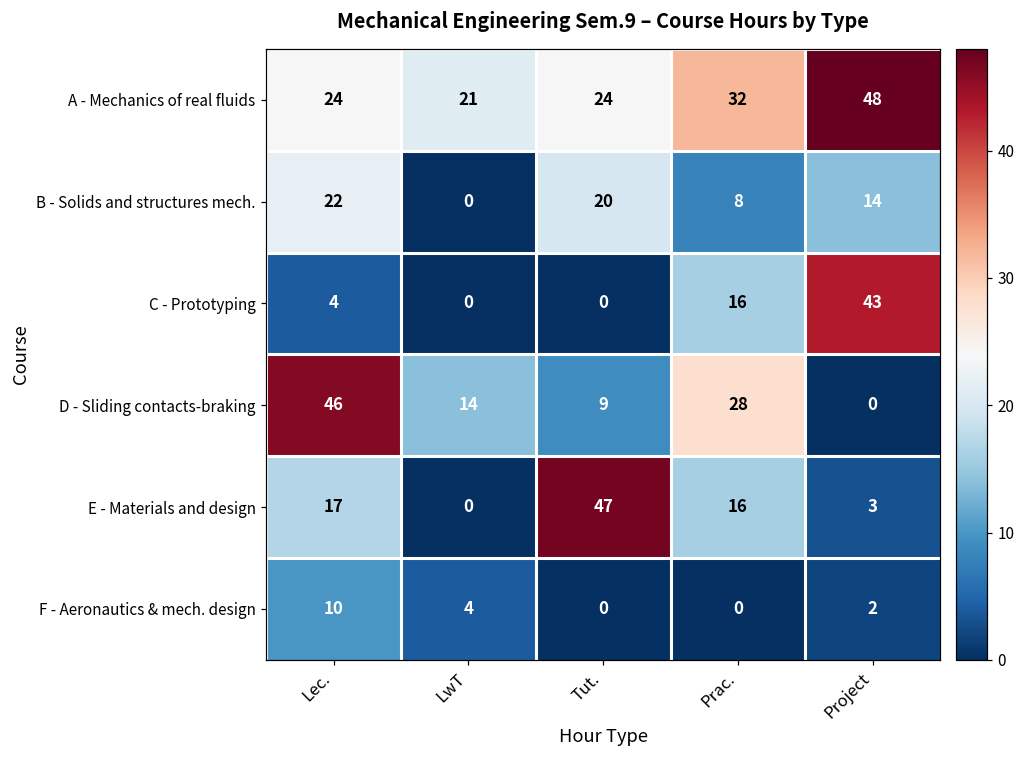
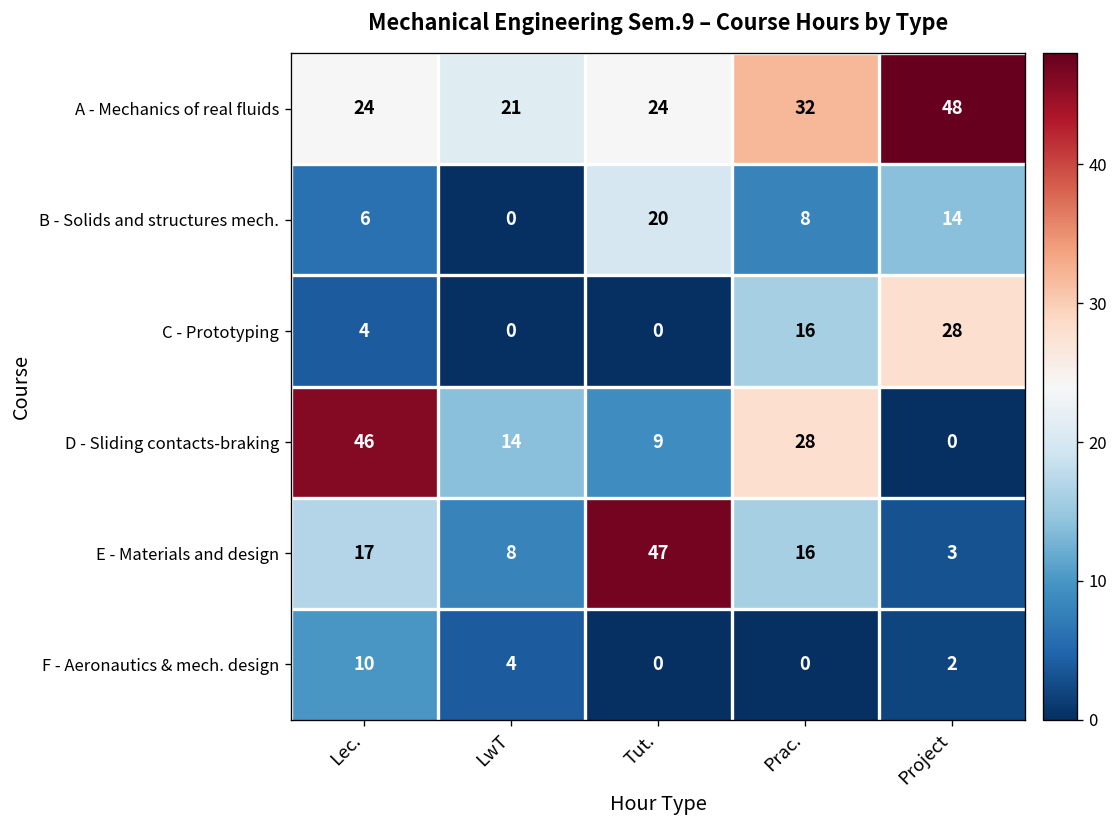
B - Solids and structures mech., Lec.: 22 -> 6
C - Prototyping, Project: 43 -> 28
E - Materials and design, LwT: 0 -> 8
